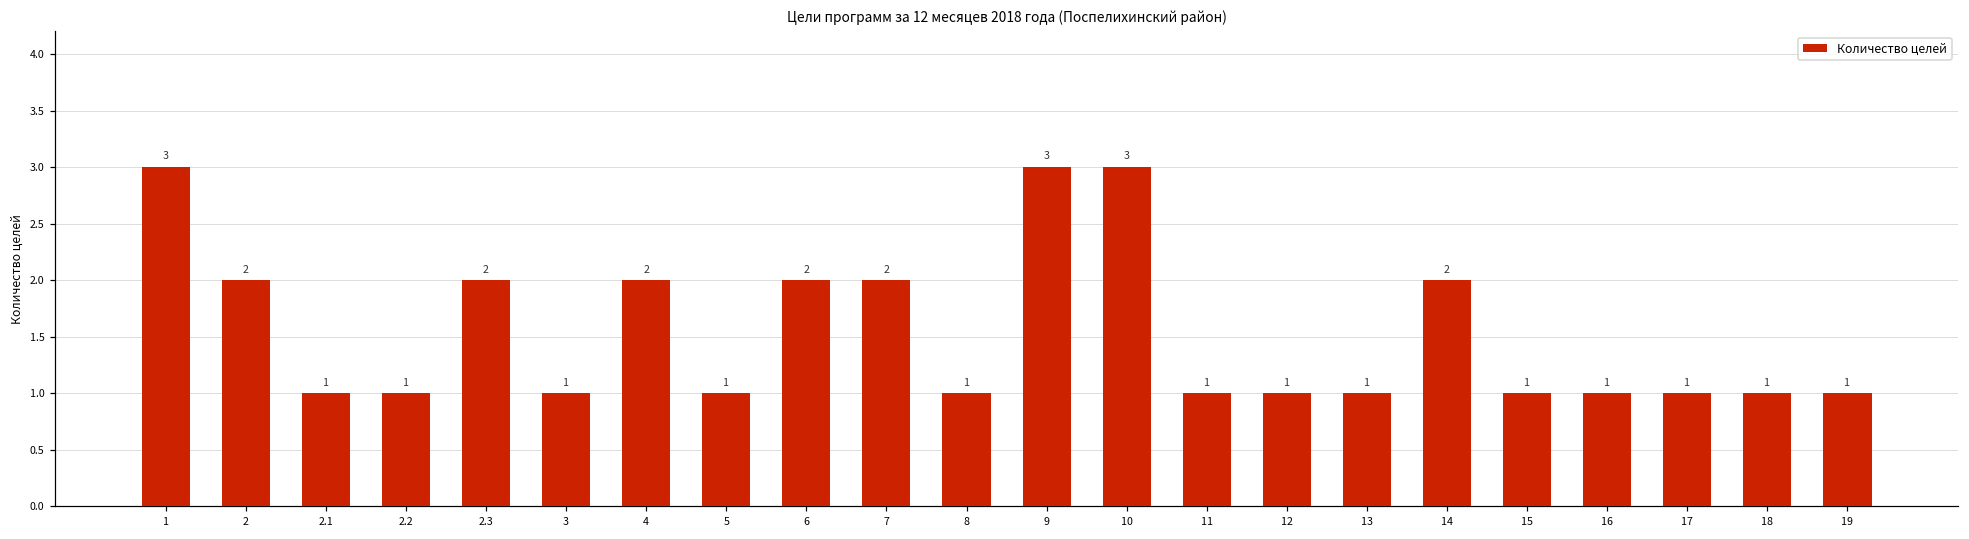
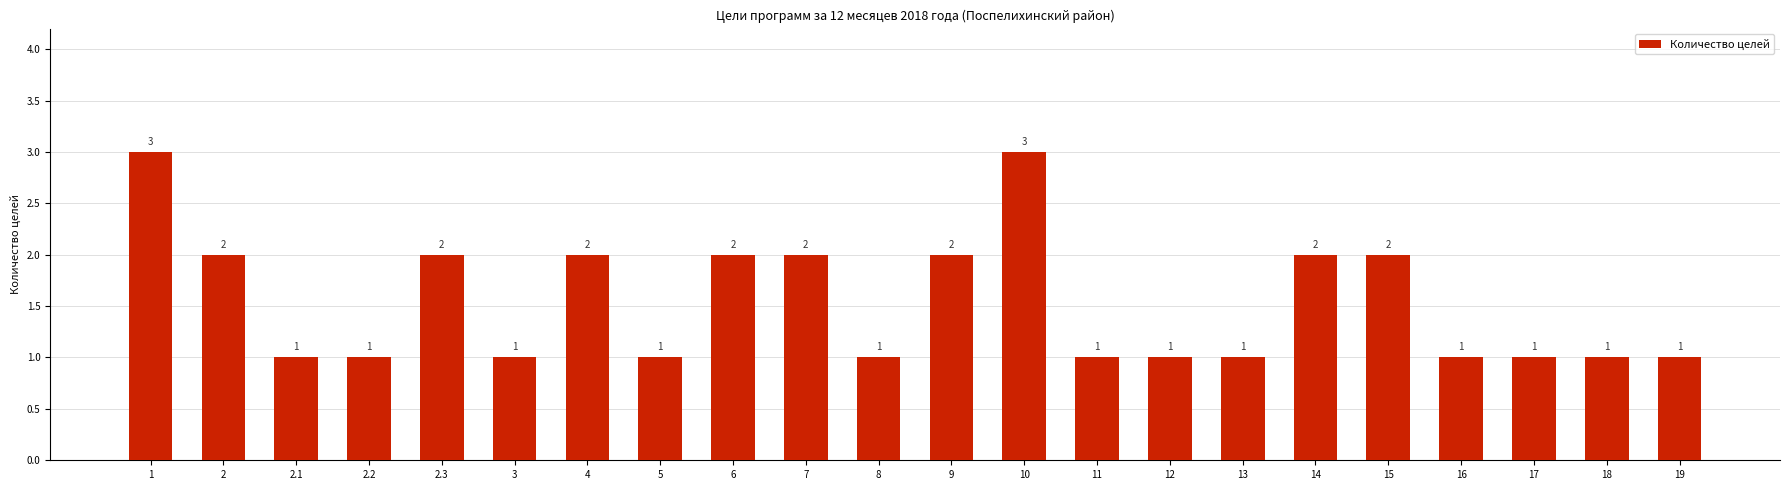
9: 3 -> 2
15: 1 -> 2
